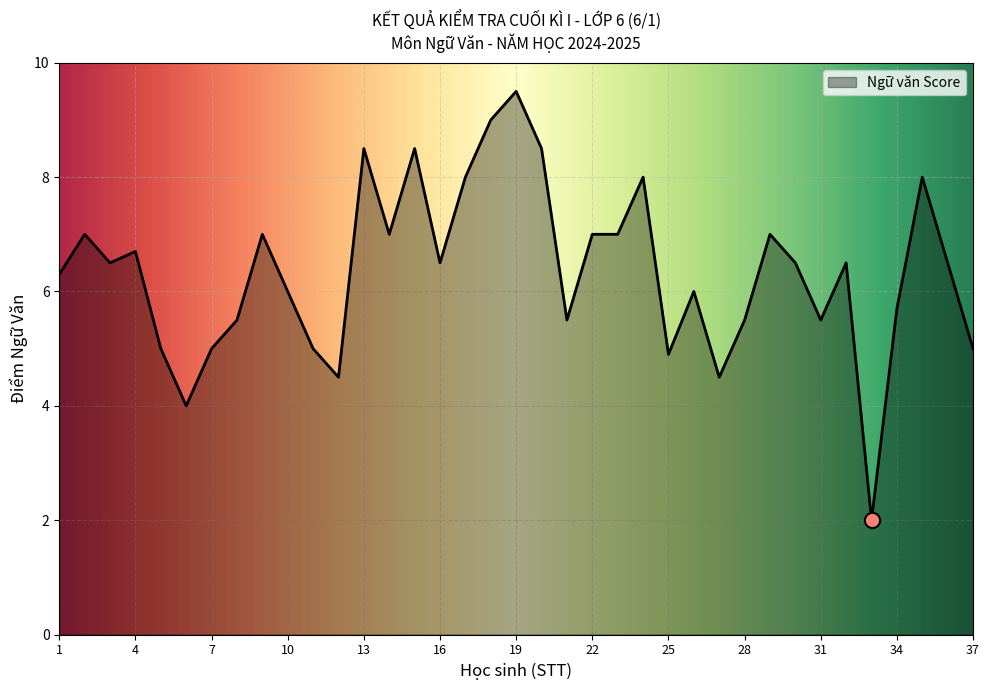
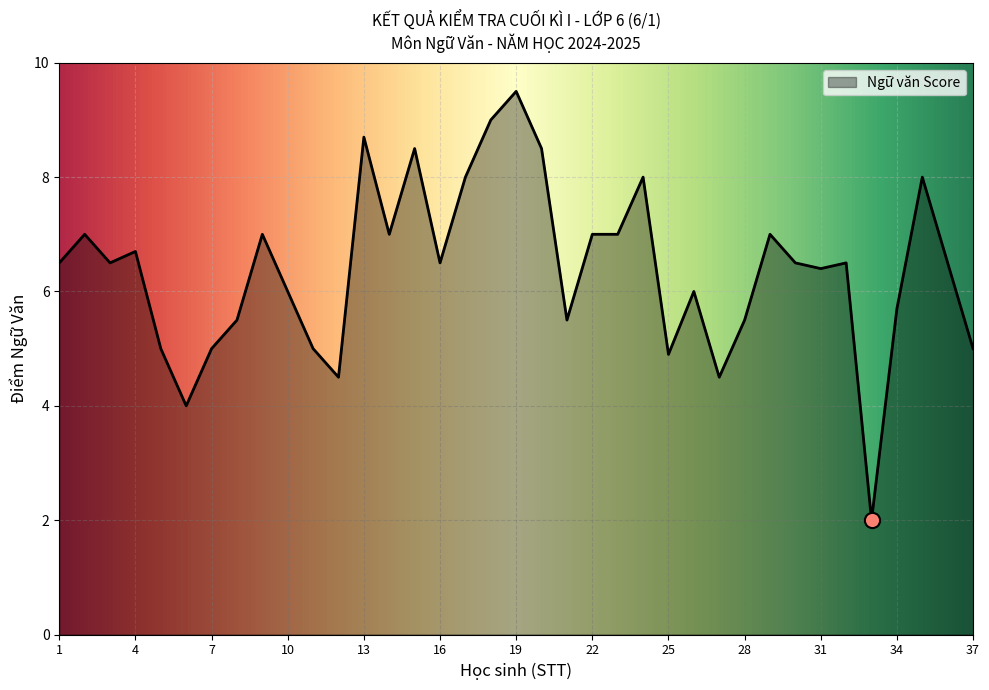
Ngữ văn Score, 1: 6.3 -> 6.5
Ngữ văn Score, 13: 8.5 -> 8.7
Ngữ văn Score, 31: 5.5 -> 6.4
